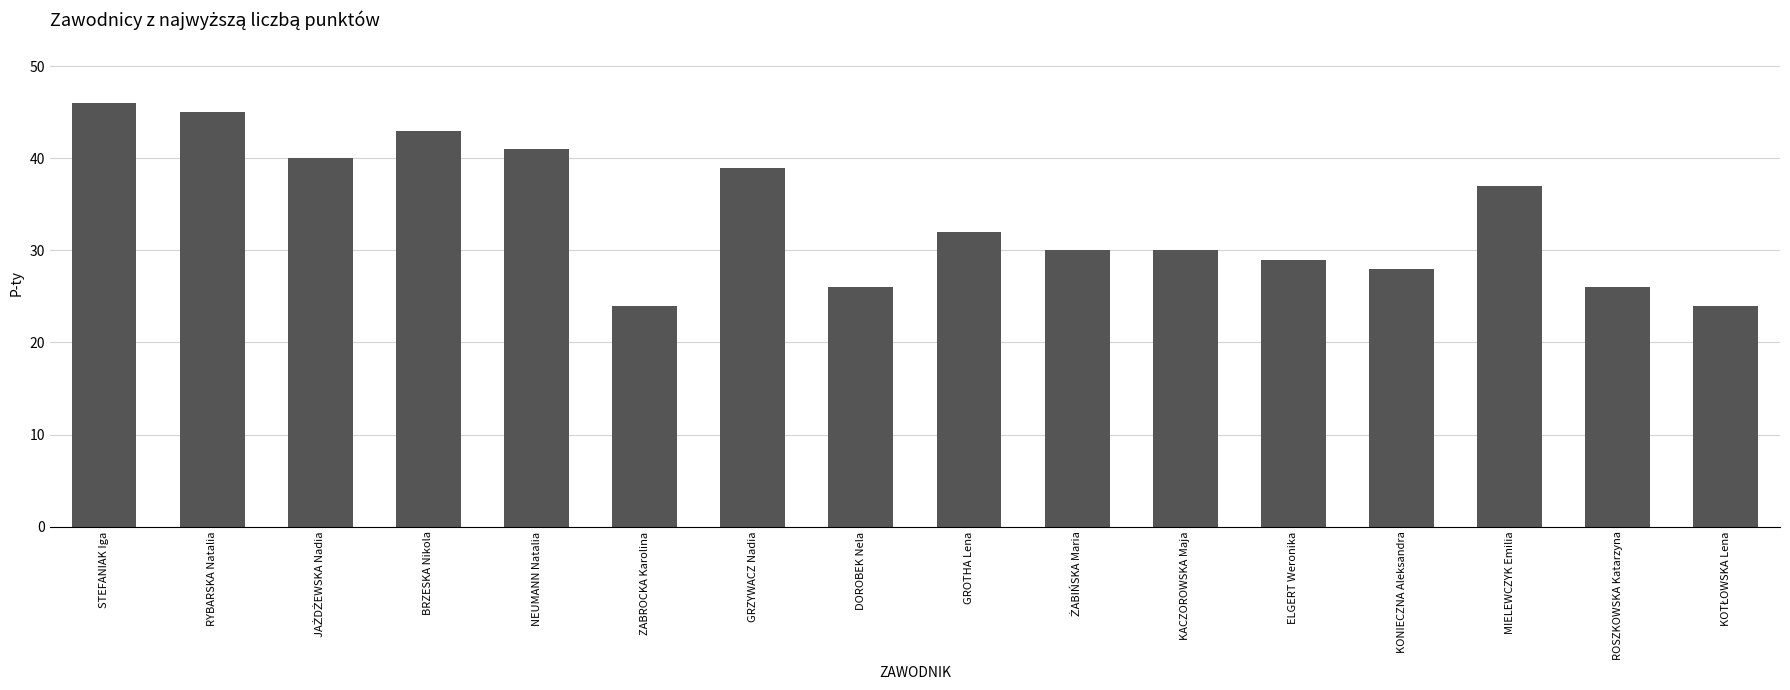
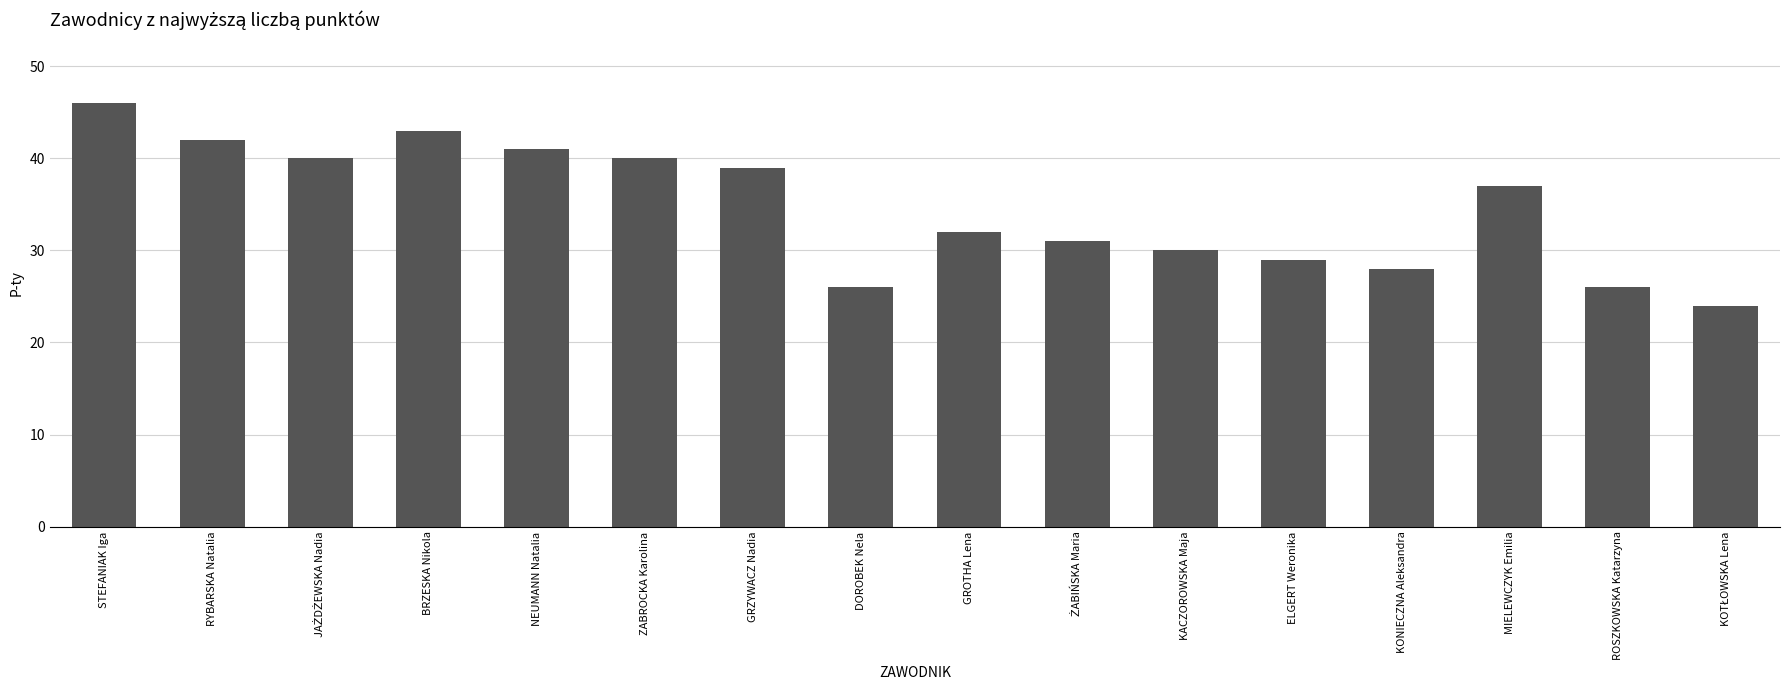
RYBARSKA Natalia: 45 -> 42
ZABROCKA Karolina: 24 -> 40
ŻABIŃSKA Maria: 30 -> 31
